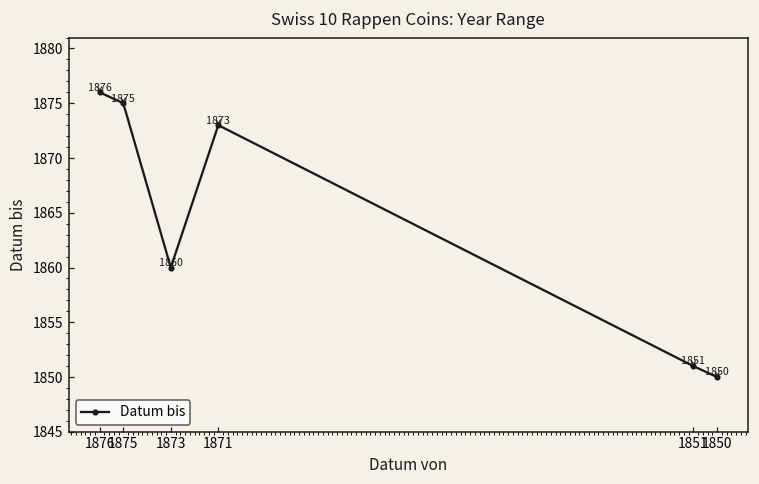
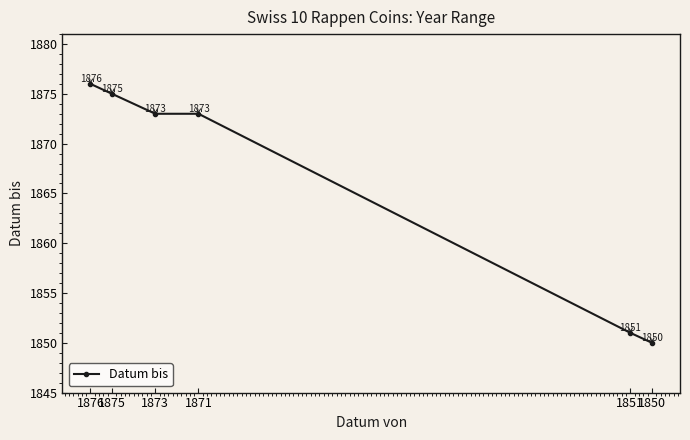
1873: 1860 -> 1873
